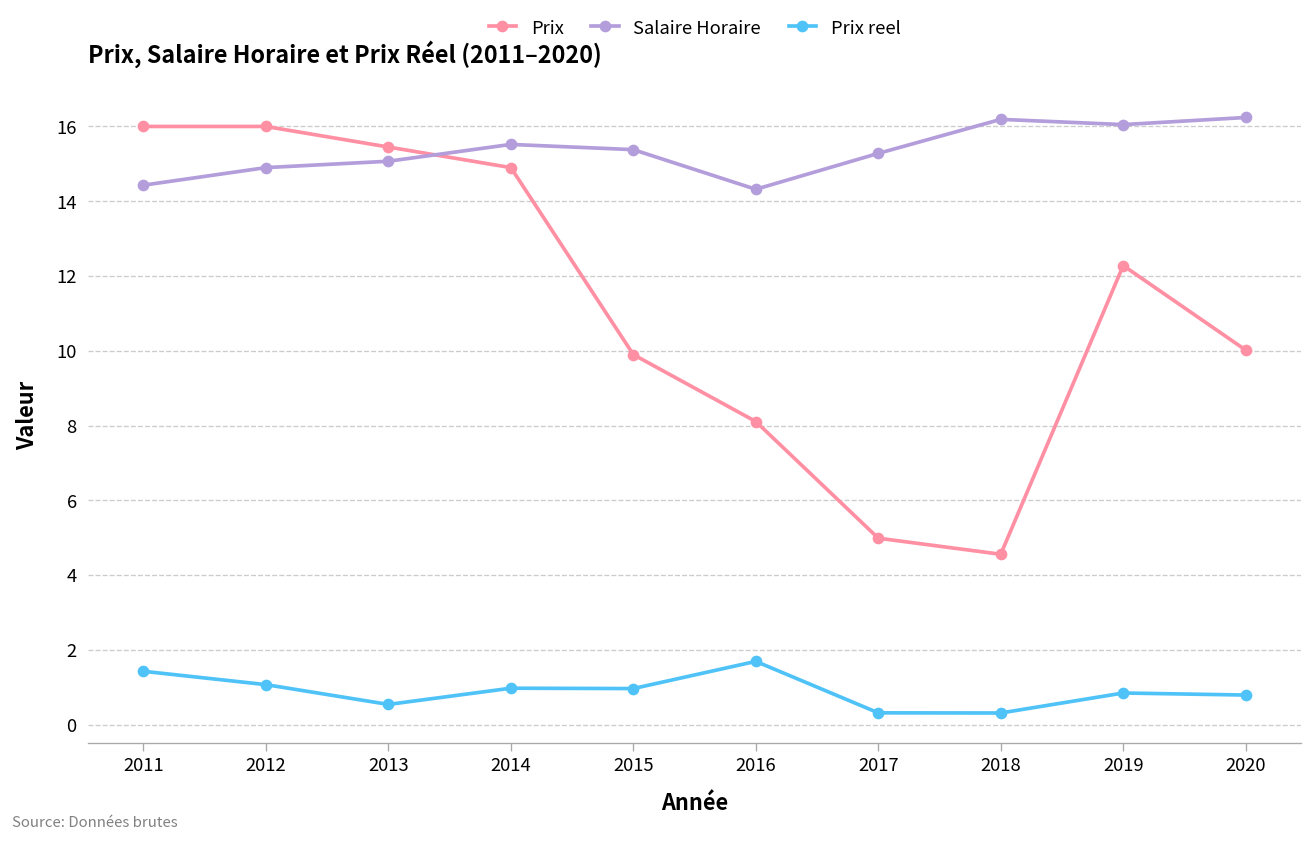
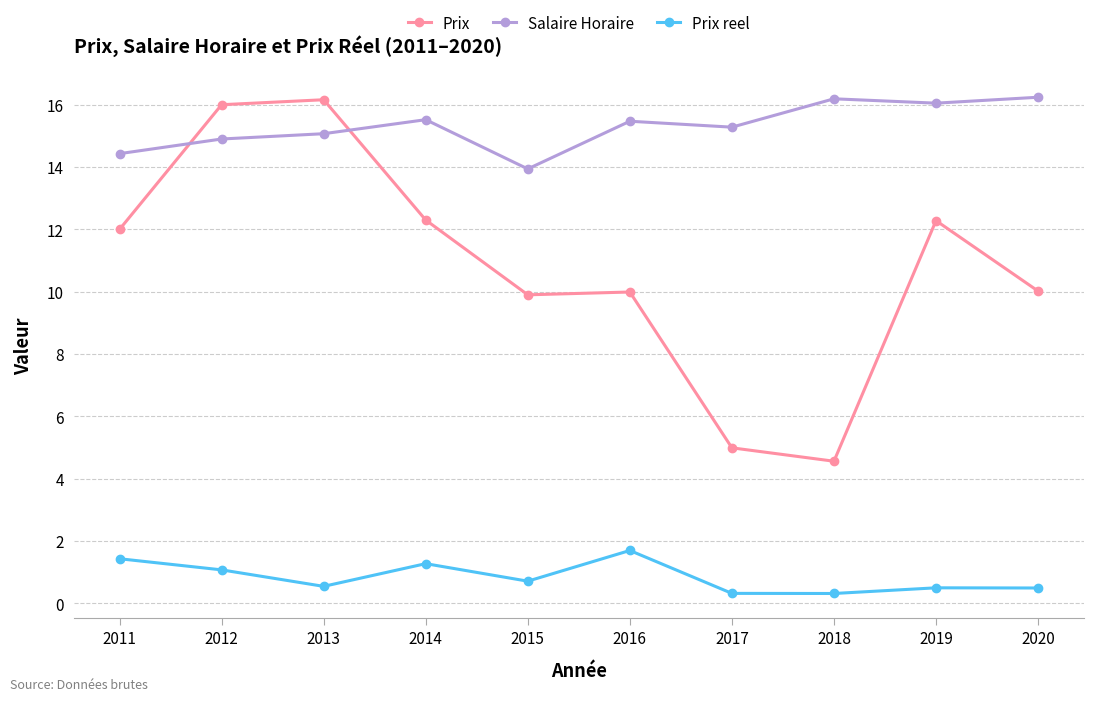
Prix, 2011: 16 -> 12
Prix, 2013: 15.5 -> 16.2
Prix, 2014: 14.9 -> 12.3
Prix reel, 2014: 1.0 -> 1.3
Salaire Horaire, 2015: 15.4 -> 13.9
Prix reel, 2015: 1.0 -> 0.7
Prix, 2016: 8.1 -> 10.0
Salaire Horaire, 2016: 14.3 -> 15.5
Prix reel, 2019: 0.8 -> 0.5
Prix reel, 2020: 0.8 -> 0.5
